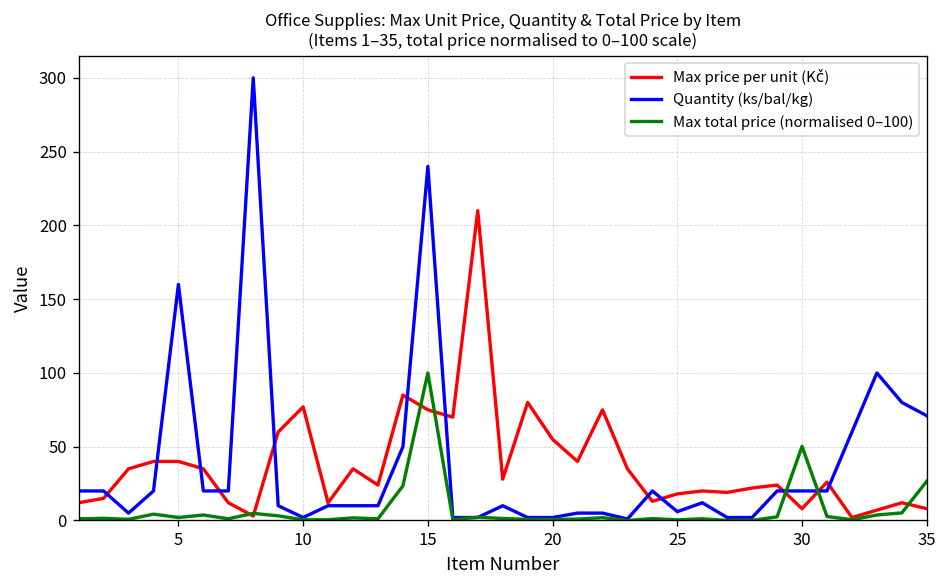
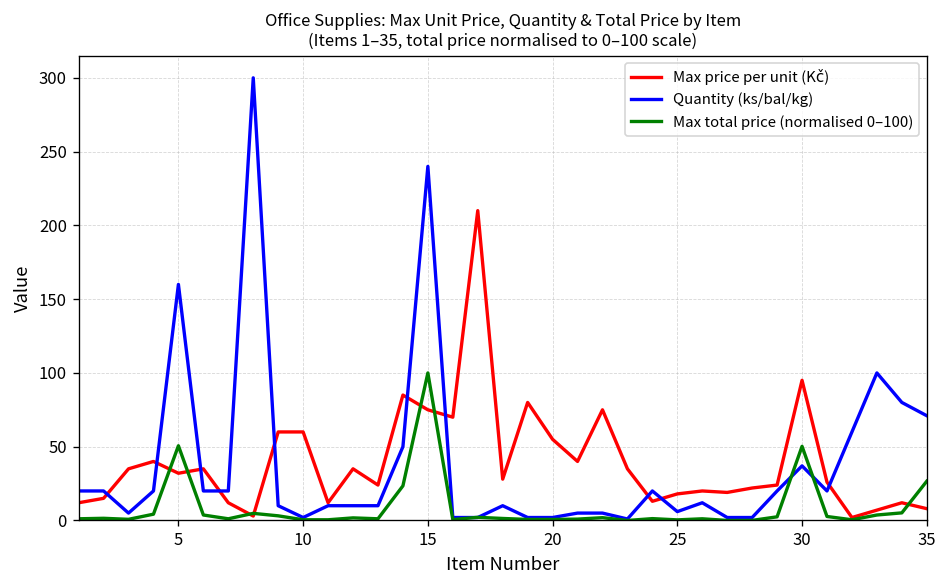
Max price per unit (Kč), 5: 40 -> 32
Max total price (normalised 0–100), 5: 2 -> 51
Max price per unit (Kč), 10: 77 -> 60
Max price per unit (Kč), 30: 8 -> 95
Quantity (ks/bal/kg), 30: 20 -> 37
